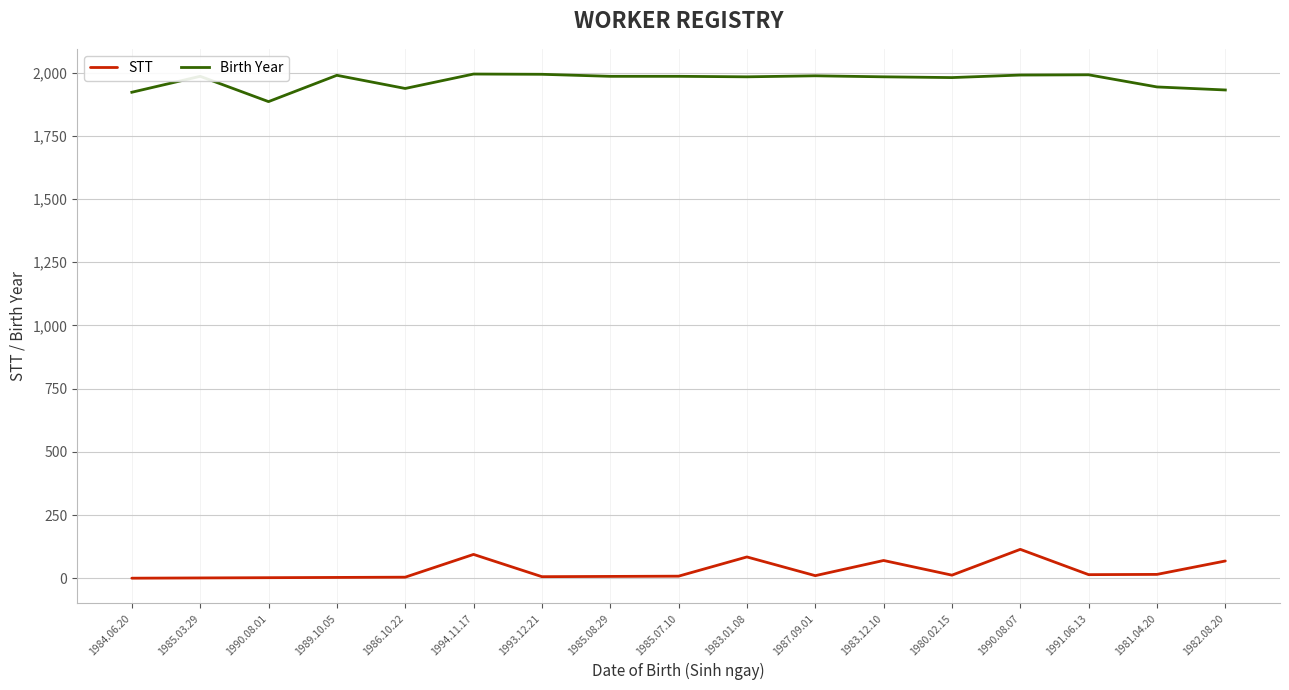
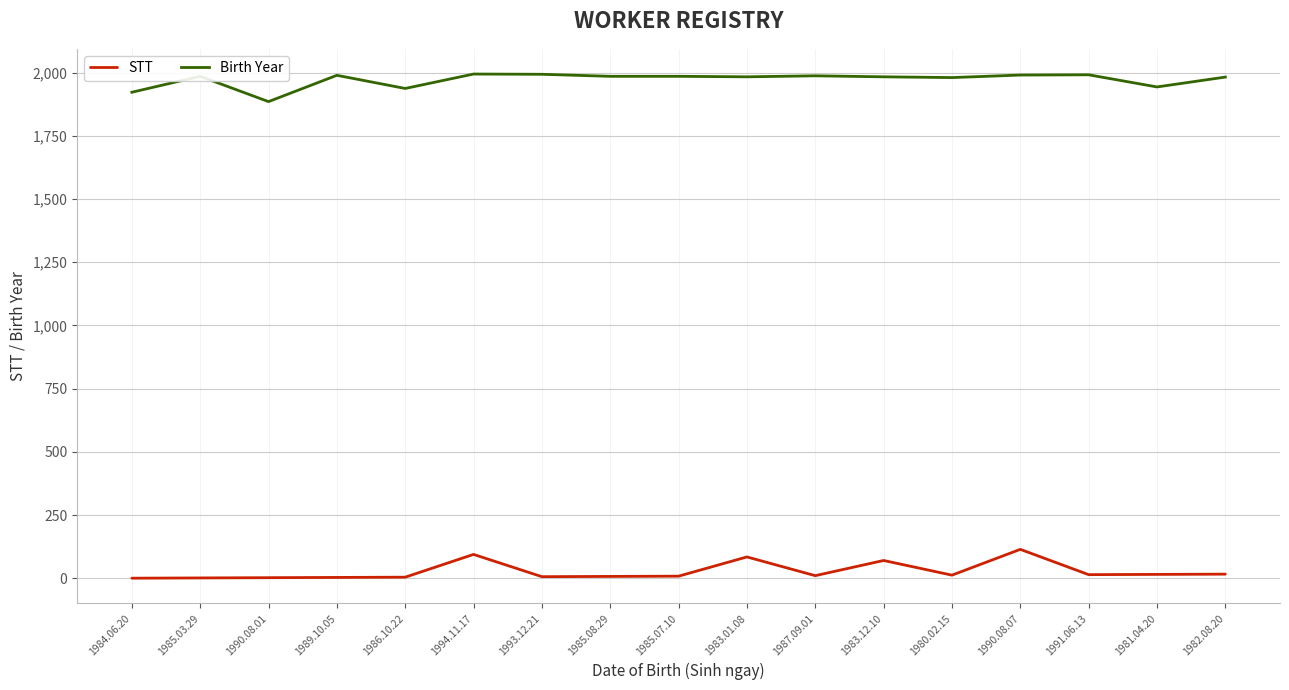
STT, 1982.08.20: 70 -> 20
Birth Year, 1982.08.20: 1,930 -> 1,980
